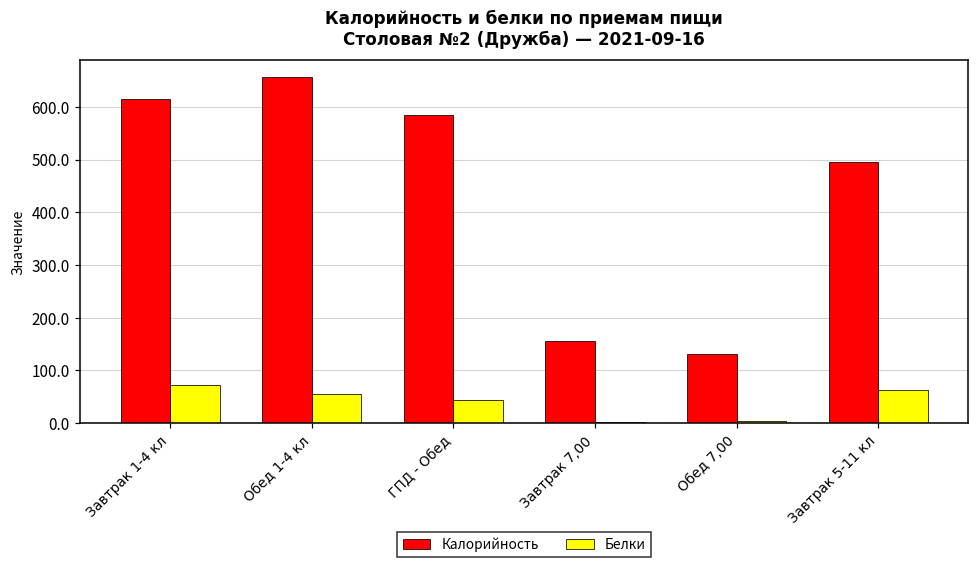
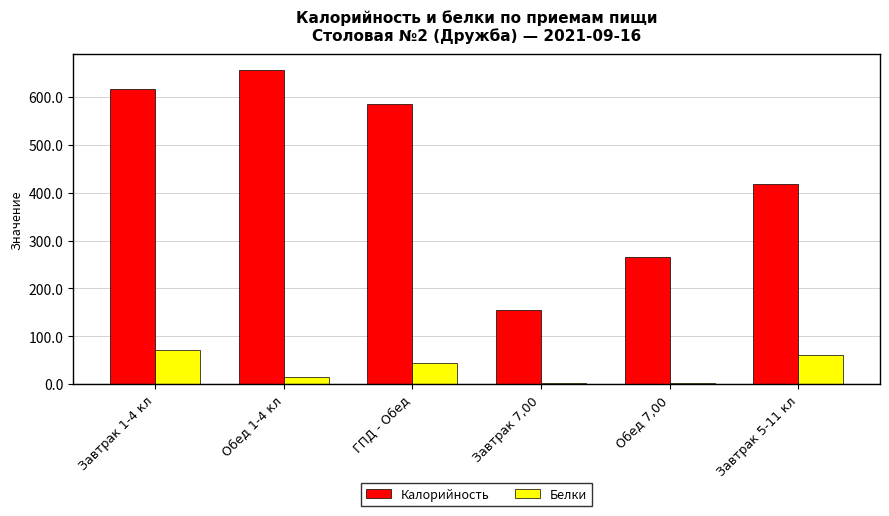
Белки, Обед 1-4 кл: 60 -> 10
Калорийность, Обед 7,00: 130 -> 270
Калорийность, Завтрак 5-11 кл: 500 -> 420
